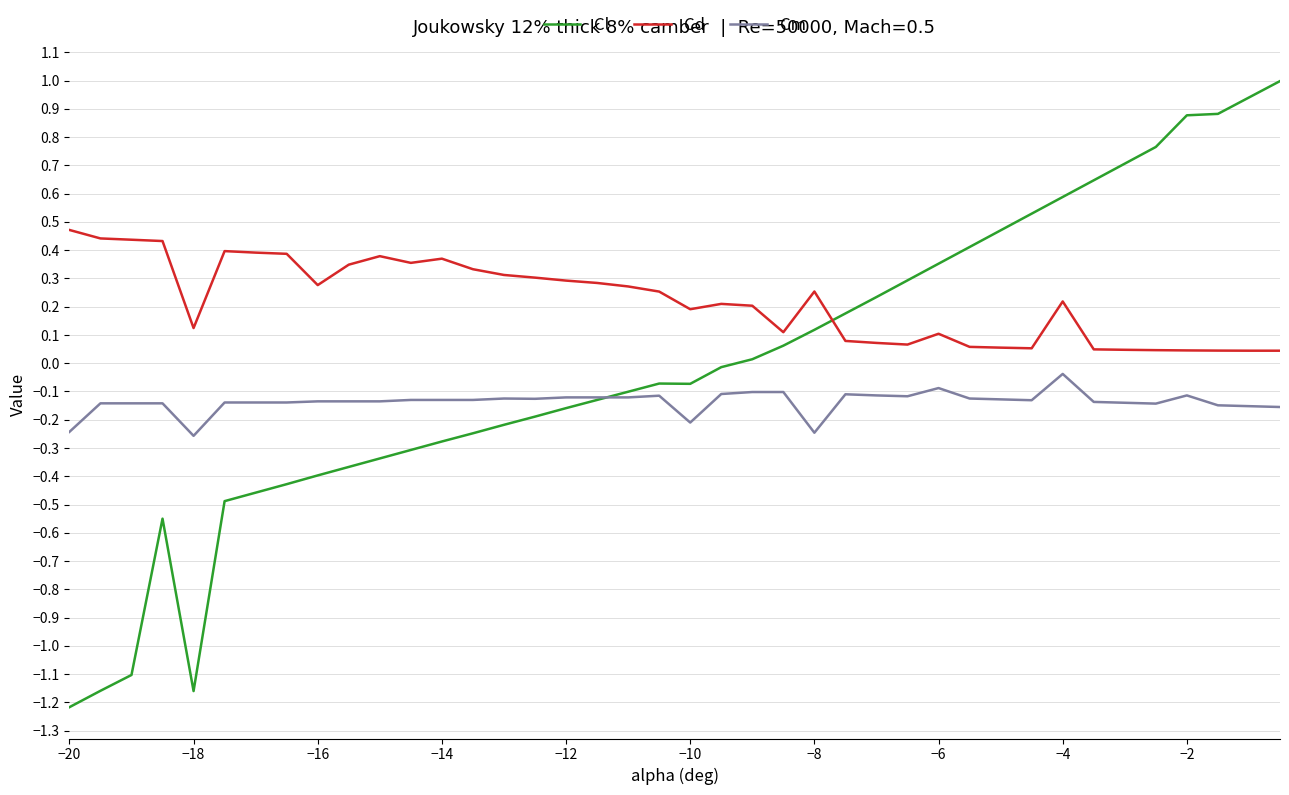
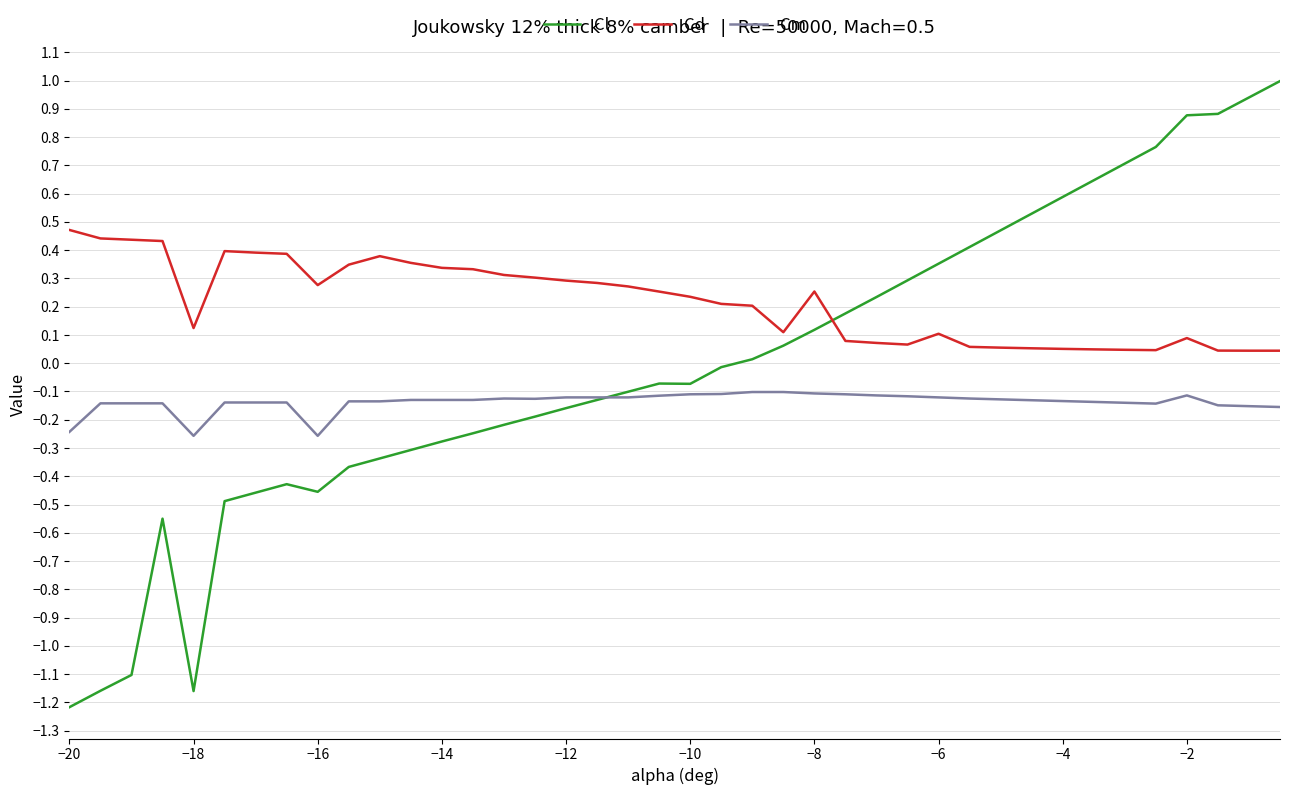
Cl, −16: -0.40 -> -0.46
Cm, −16: -0.14 -> -0.26
Cd, −14: 0.37 -> 0.34
Cd, −10: 0.19 -> 0.23
Cm, −10: -0.21 -> -0.11
Cm, −8: -0.25 -> -0.11
Cm, −6: -0.09 -> -0.12
Cd, −4: 0.22 -> 0.05
Cm, −4: -0.04 -> -0.13
Cd, −2: 0.05 -> 0.09
